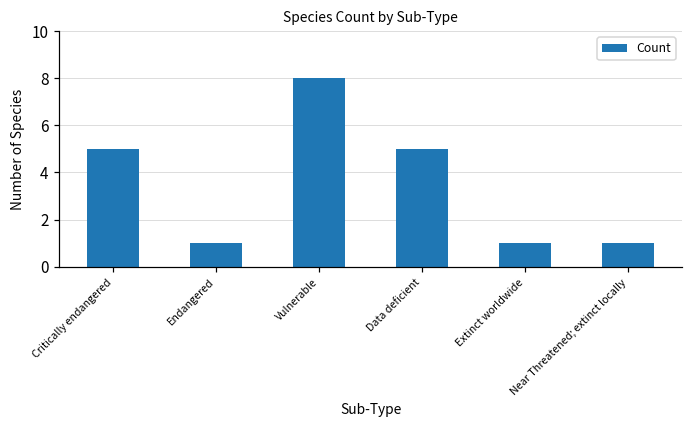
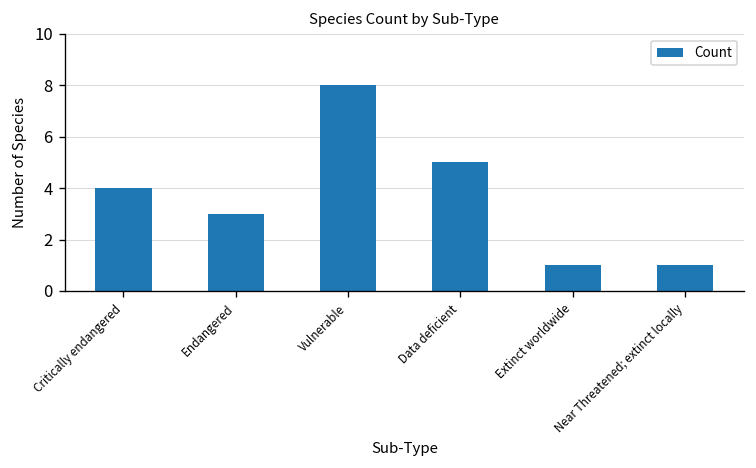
Critically endangered: 5 -> 4
Endangered: 1 -> 3
